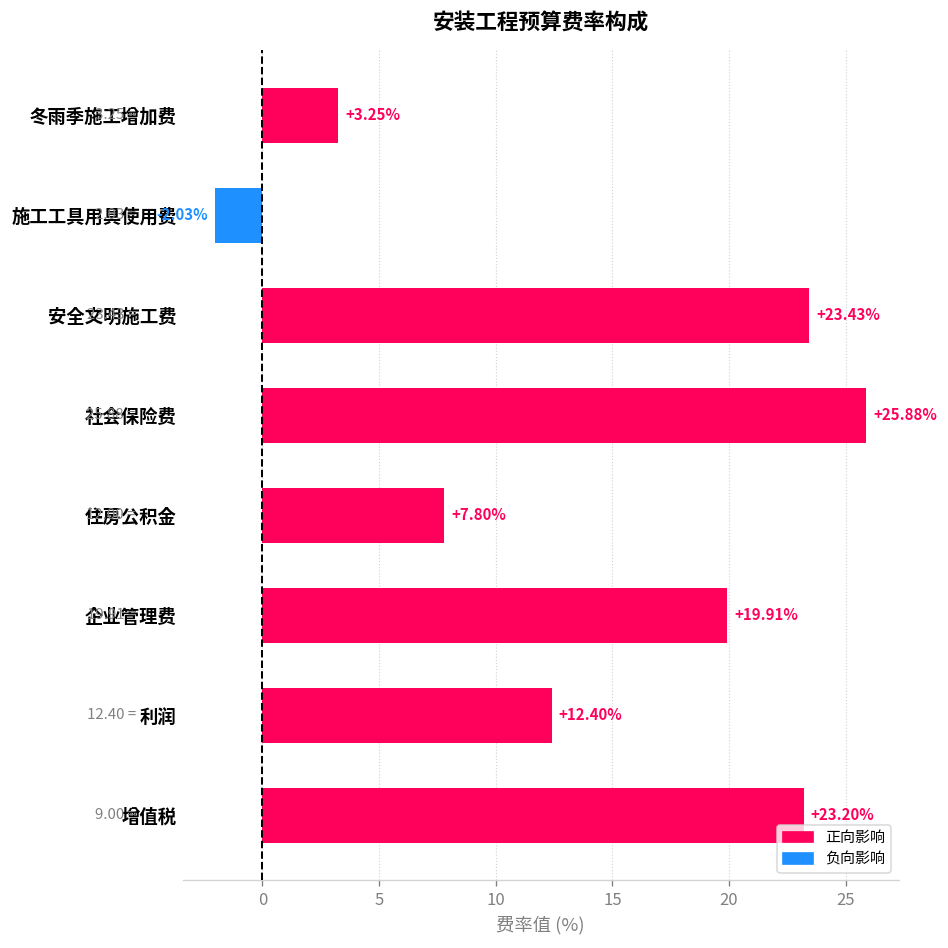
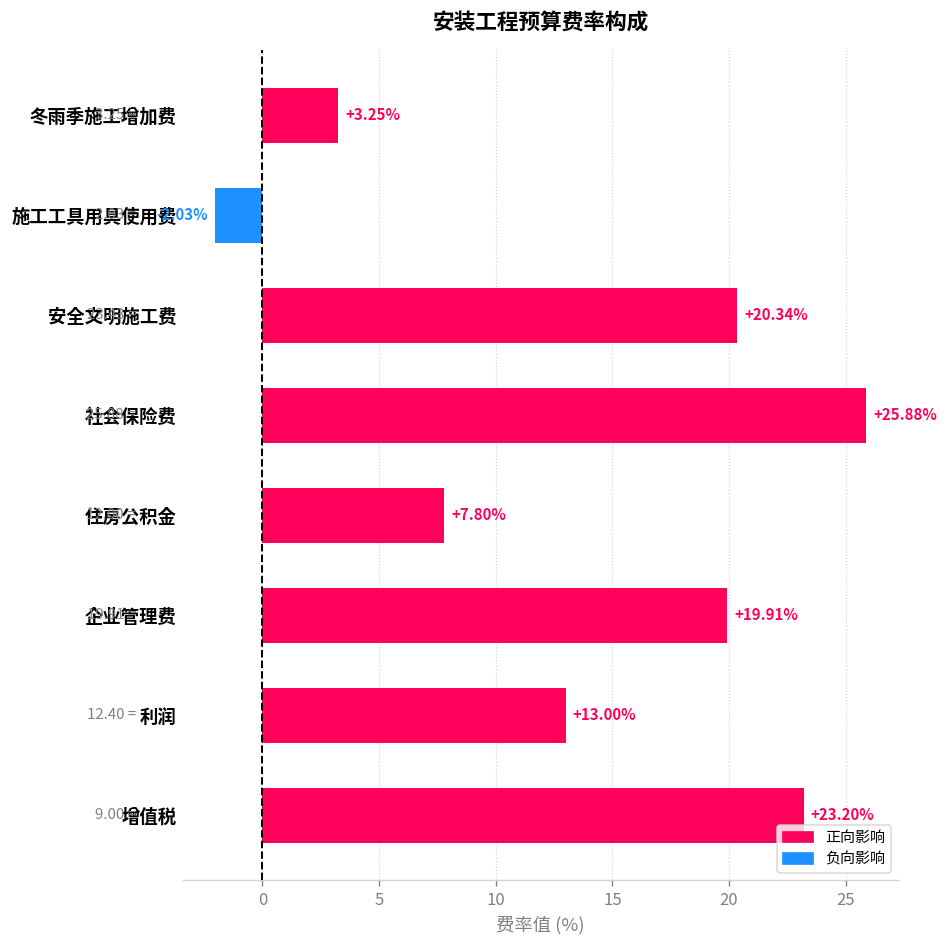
安全文明施工费: +23.43% -> +20.34%
利润: +12.40% -> +13.00%
